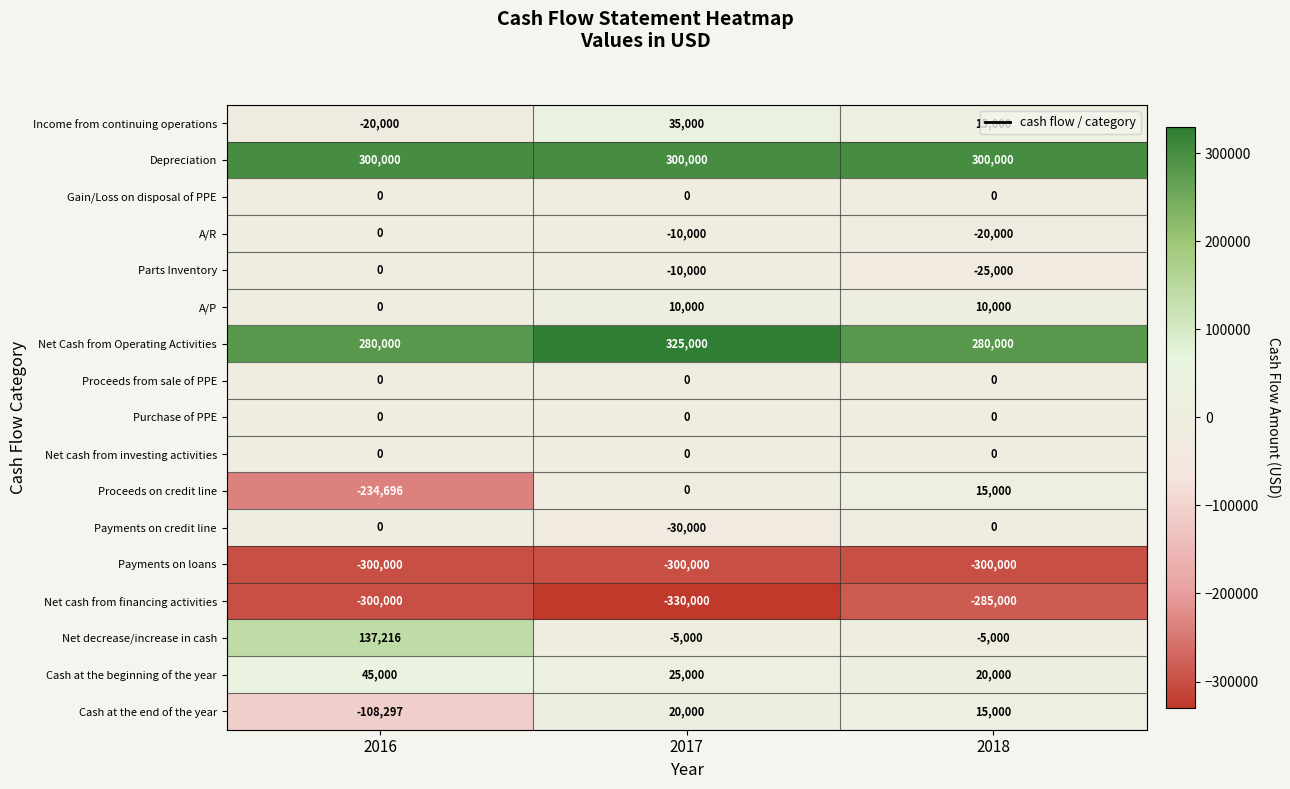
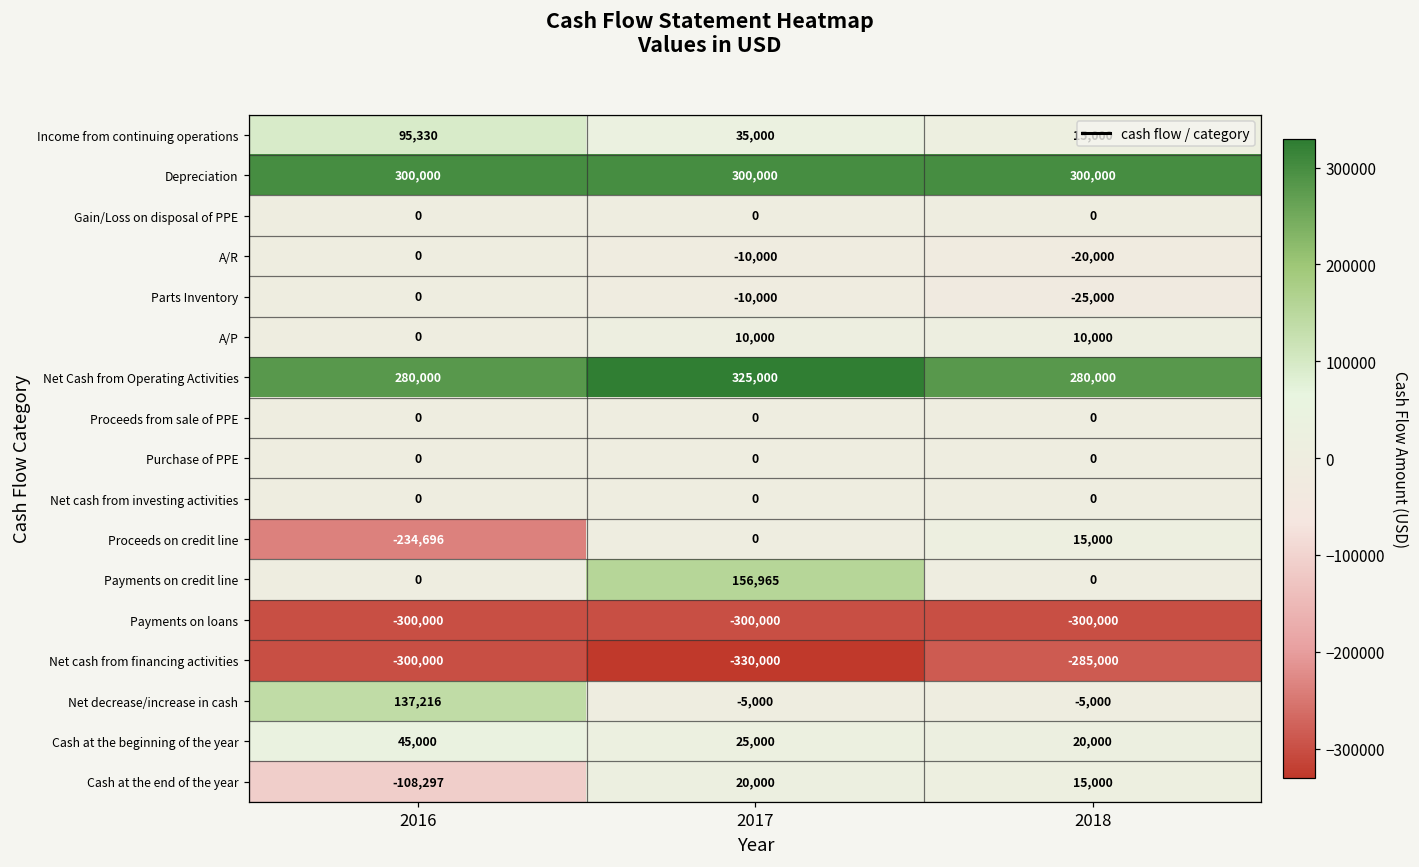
Income from continuing operations, 2016: -20,000 -> 95,330
Payments on credit line, 2017: -30,000 -> 156,965
